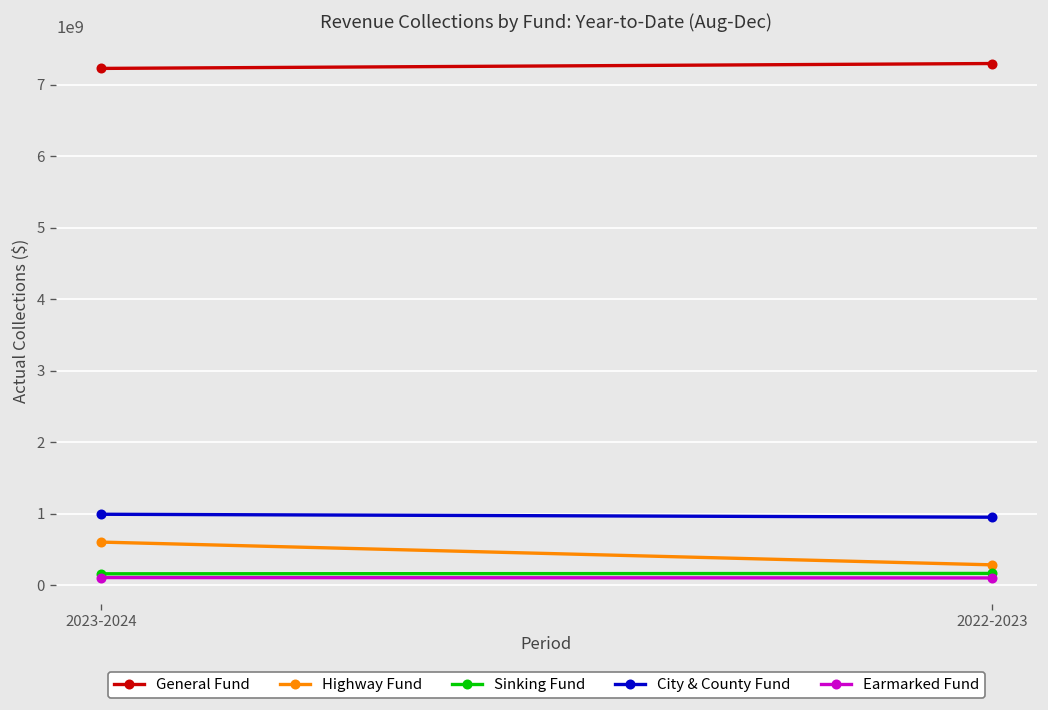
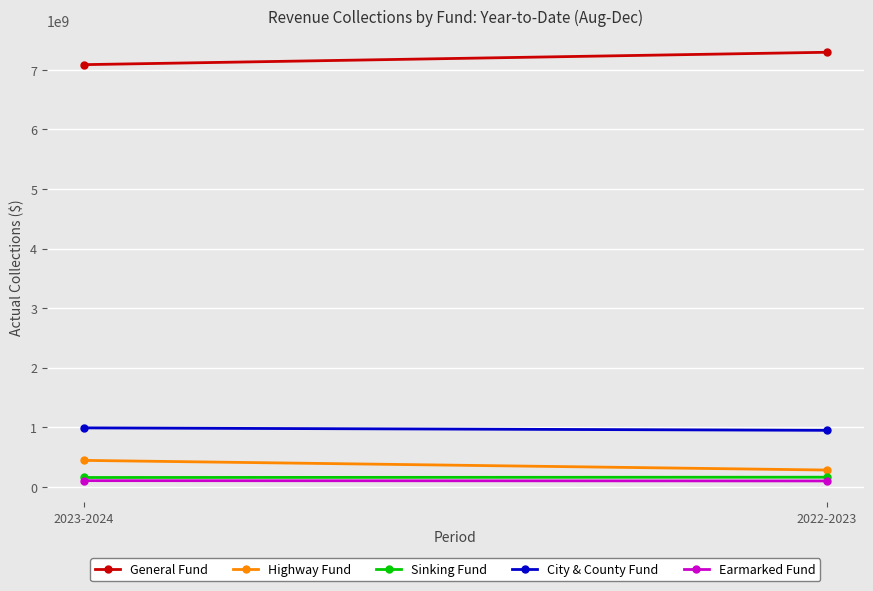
General Fund, 2023-2024: 7200000000 -> 7100000000
Highway Fund, 2023-2024: 600000000 -> 400000000
